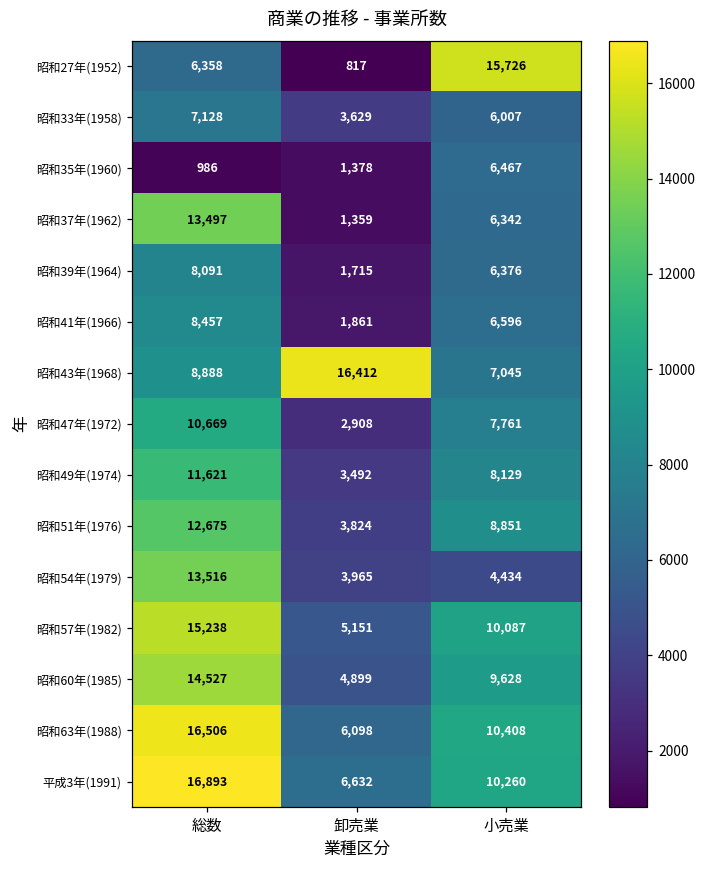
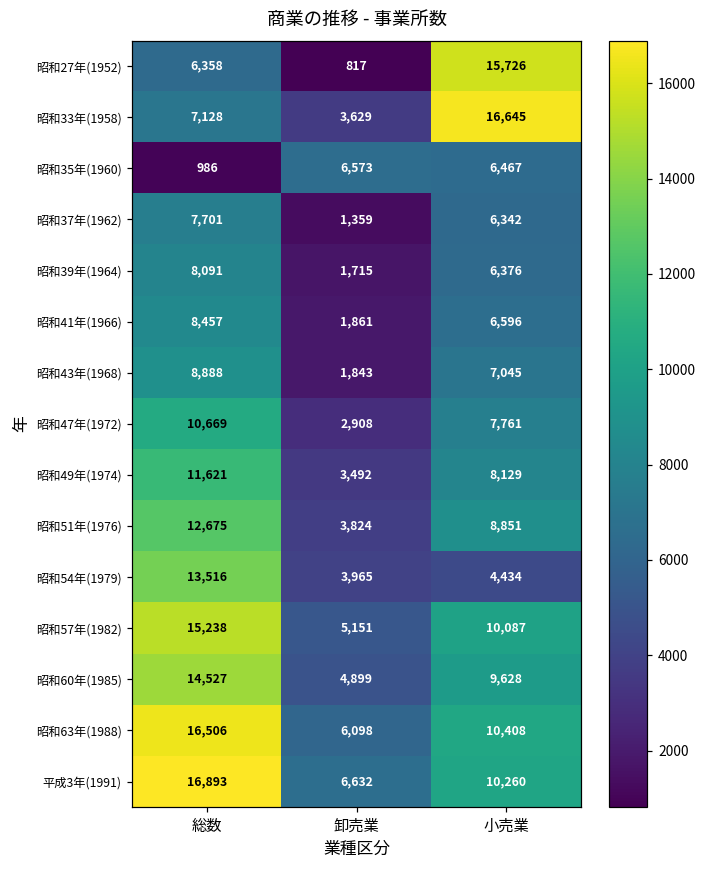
昭和33年(1958), 小売業: 6,007 -> 16,645
昭和35年(1960), 卸売業: 1,378 -> 6,573
昭和37年(1962), 総数: 13,497 -> 7,701
昭和43年(1968), 卸売業: 16,412 -> 1,843
